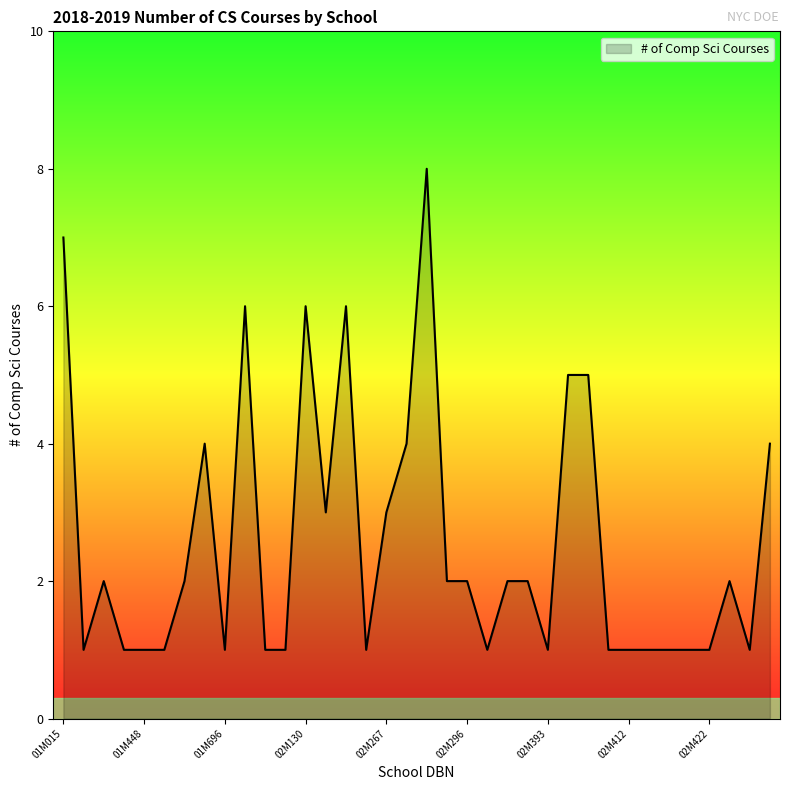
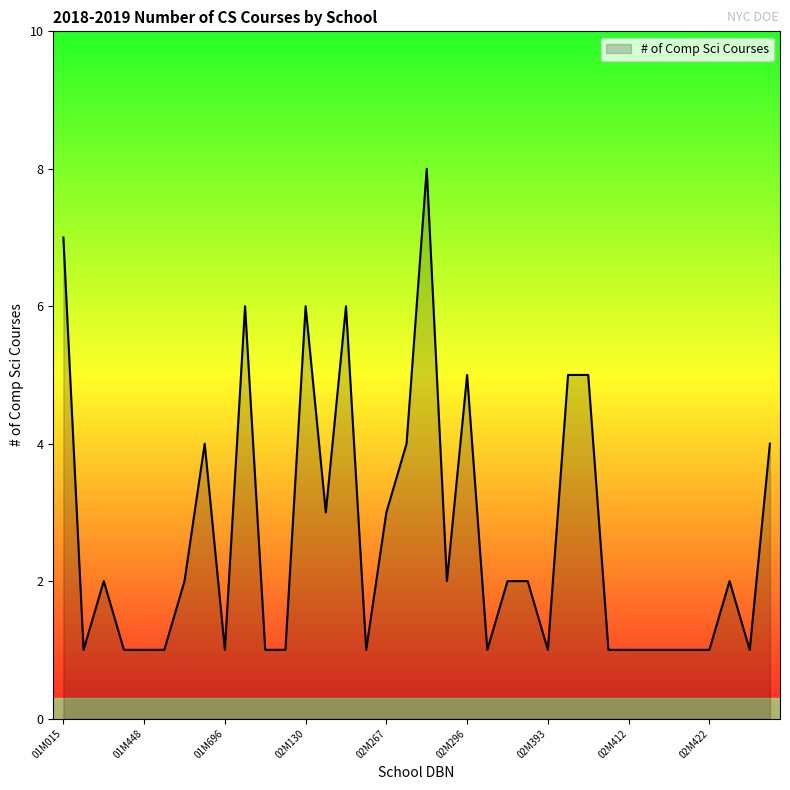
02M296: 2 -> 5
